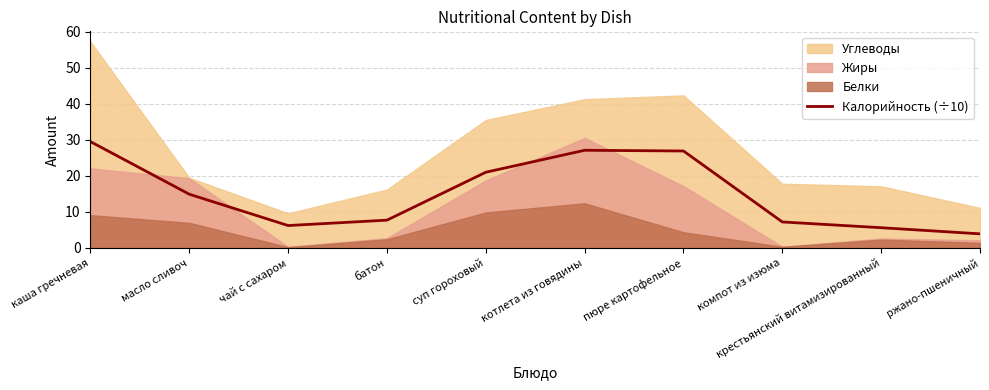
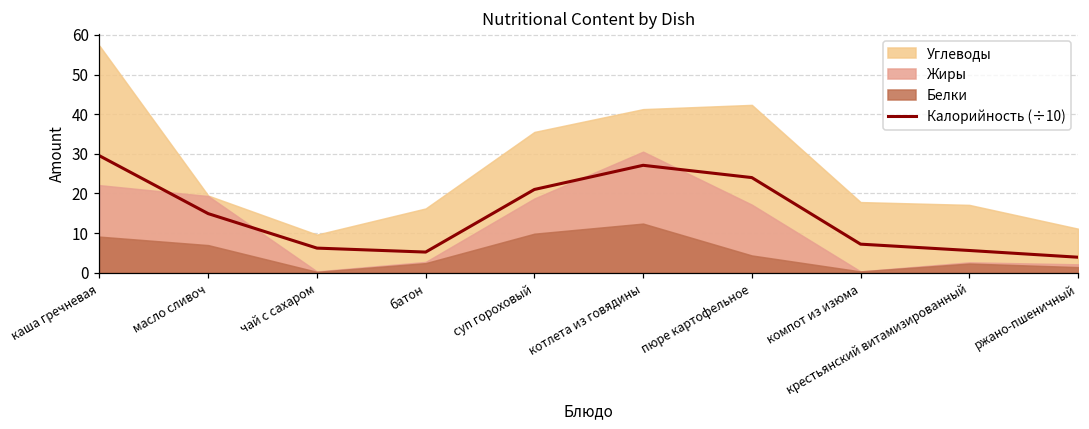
Калорийность (÷10), батон: 8 -> 5
Калорийность (÷10), пюре картофельное: 27 -> 24
